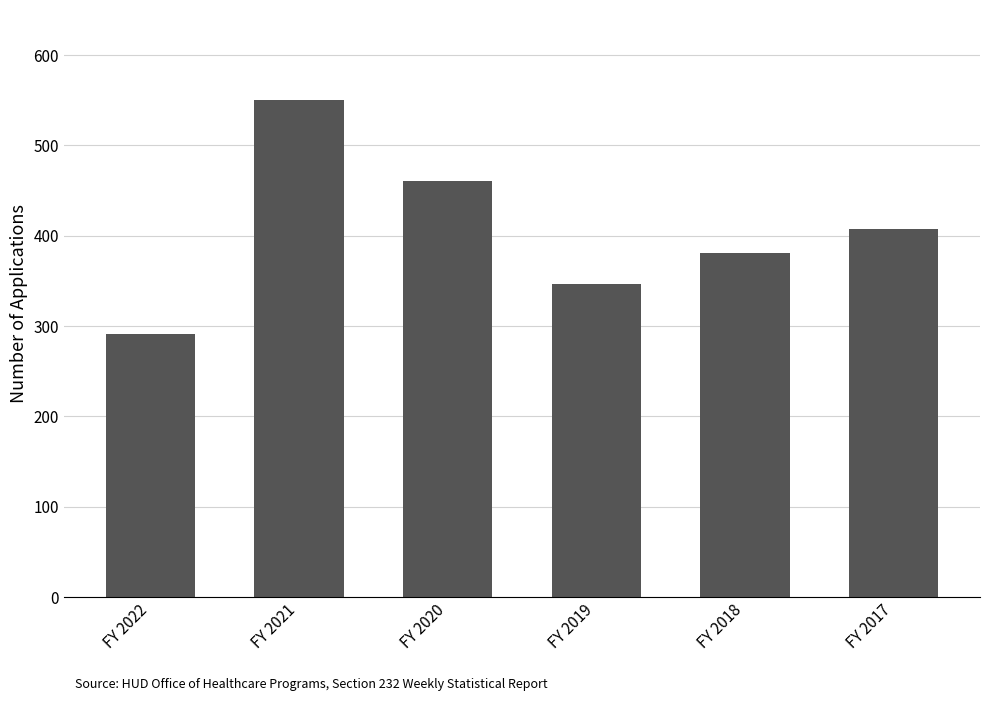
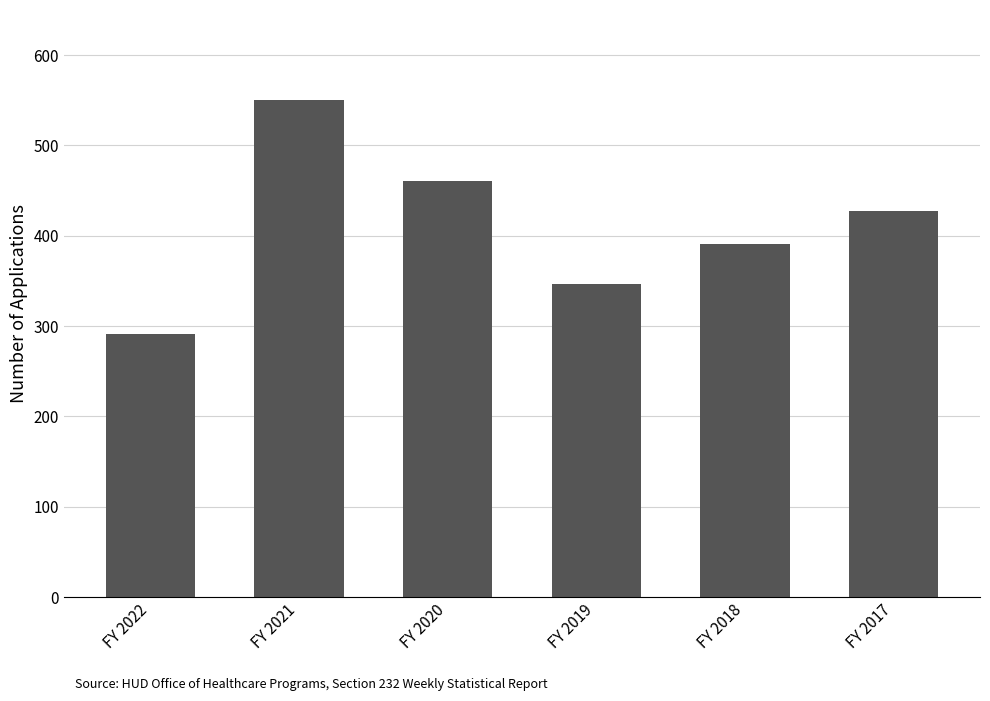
FY 2018: 380 -> 390
FY 2017: 410 -> 430
